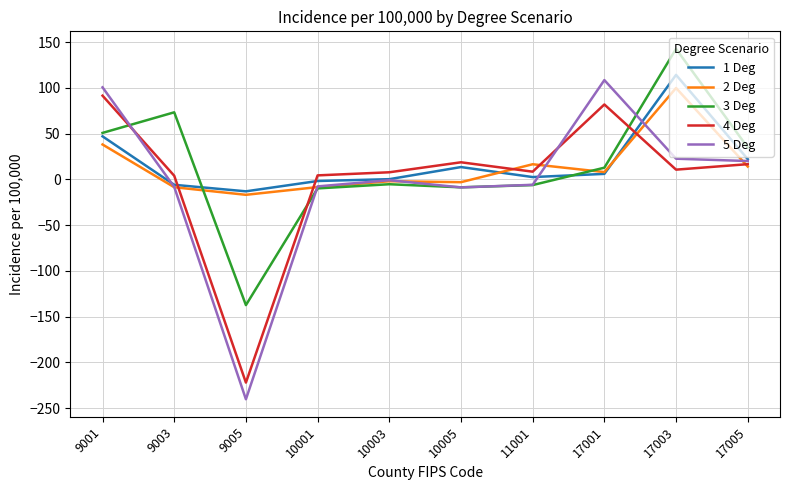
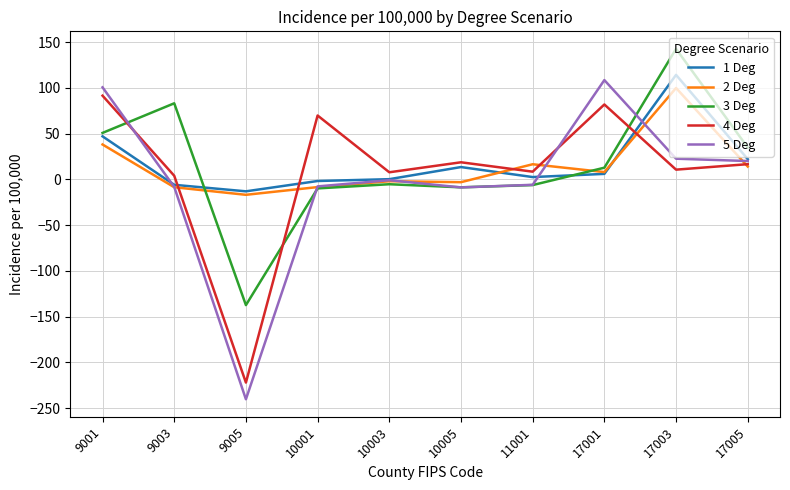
3 Deg, 9003: 70 -> 80
4 Deg, 10001: 0 -> 70
